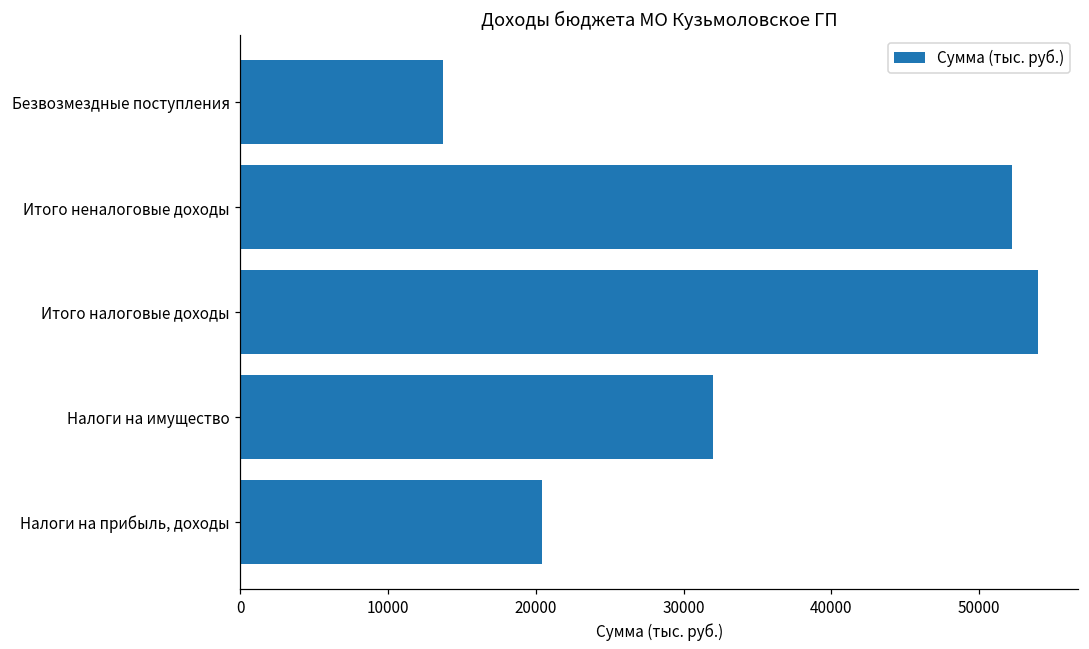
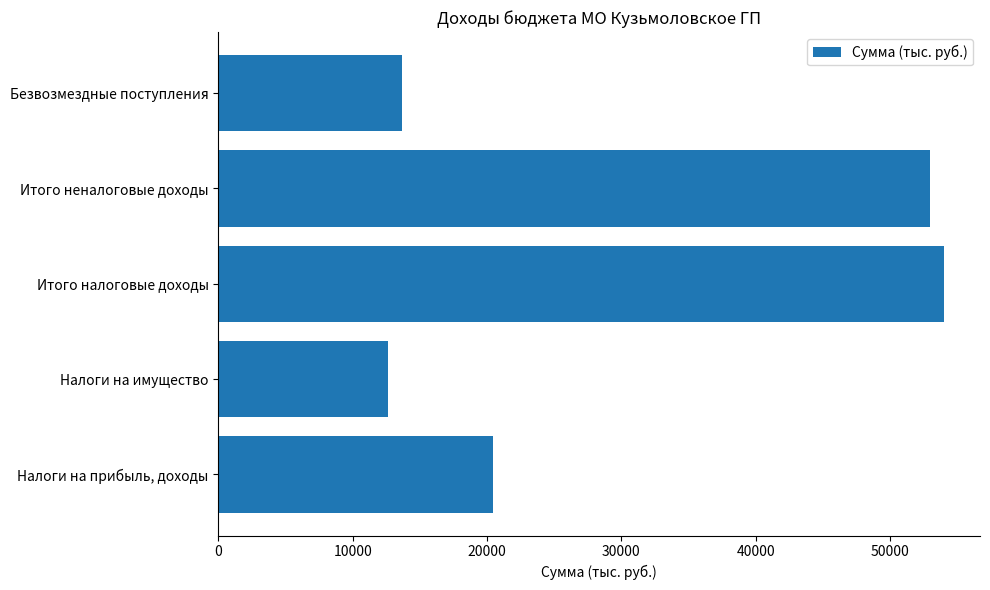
Итого неналоговые доходы: 52200 -> 53000
Налоги на имущество: 32000 -> 12600
